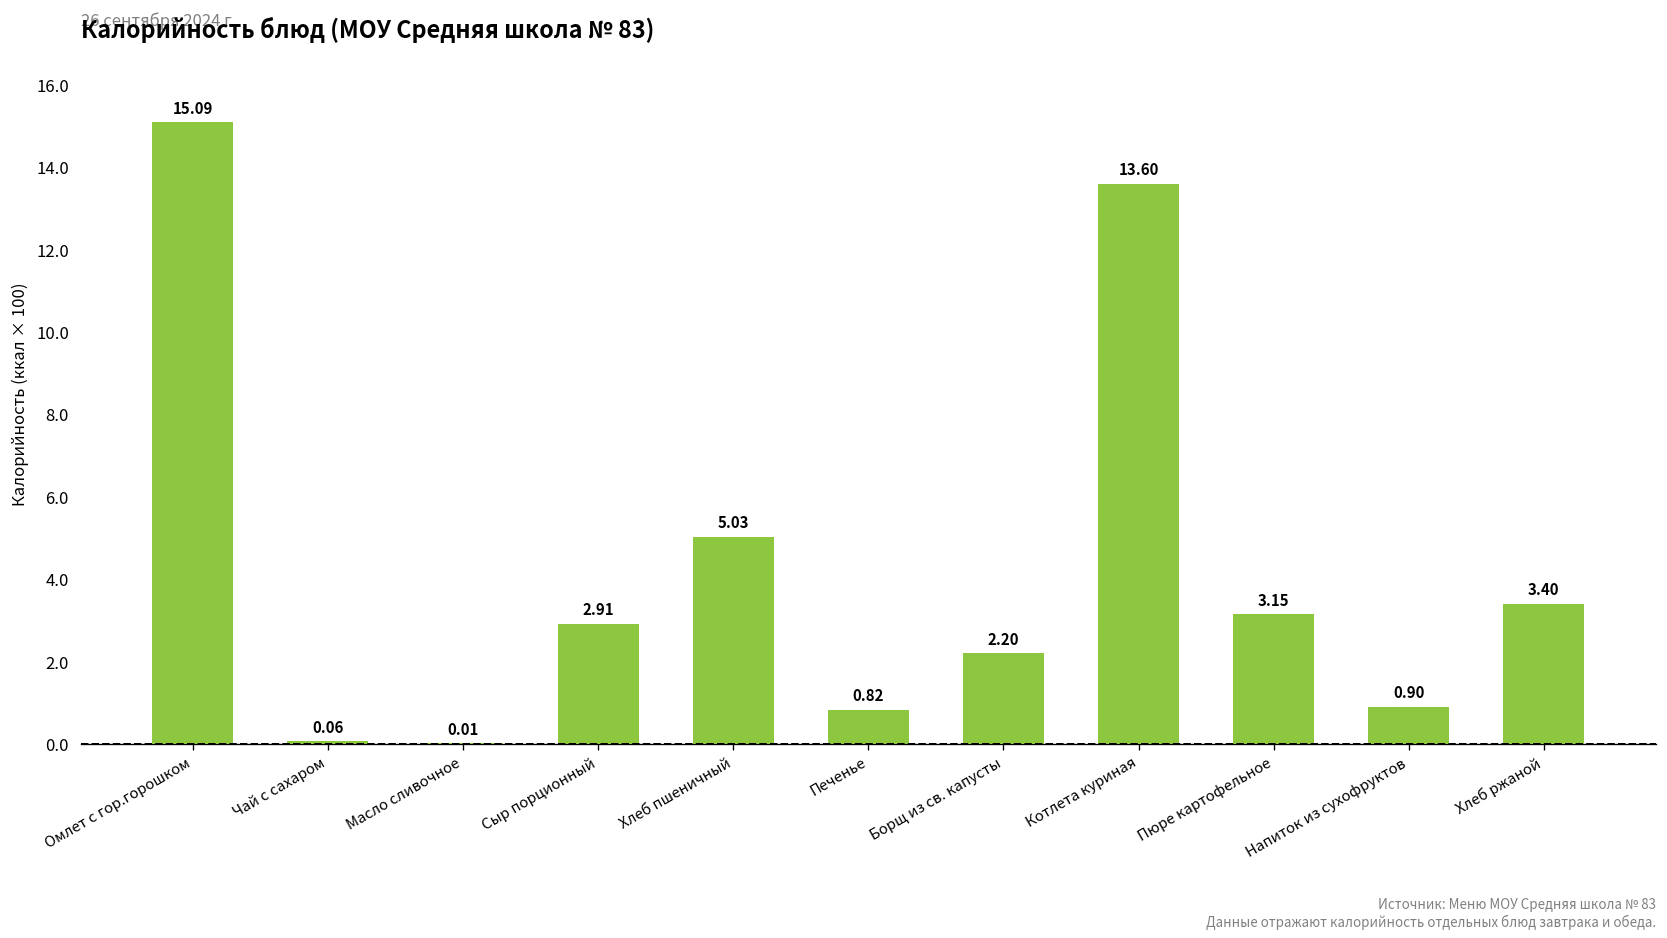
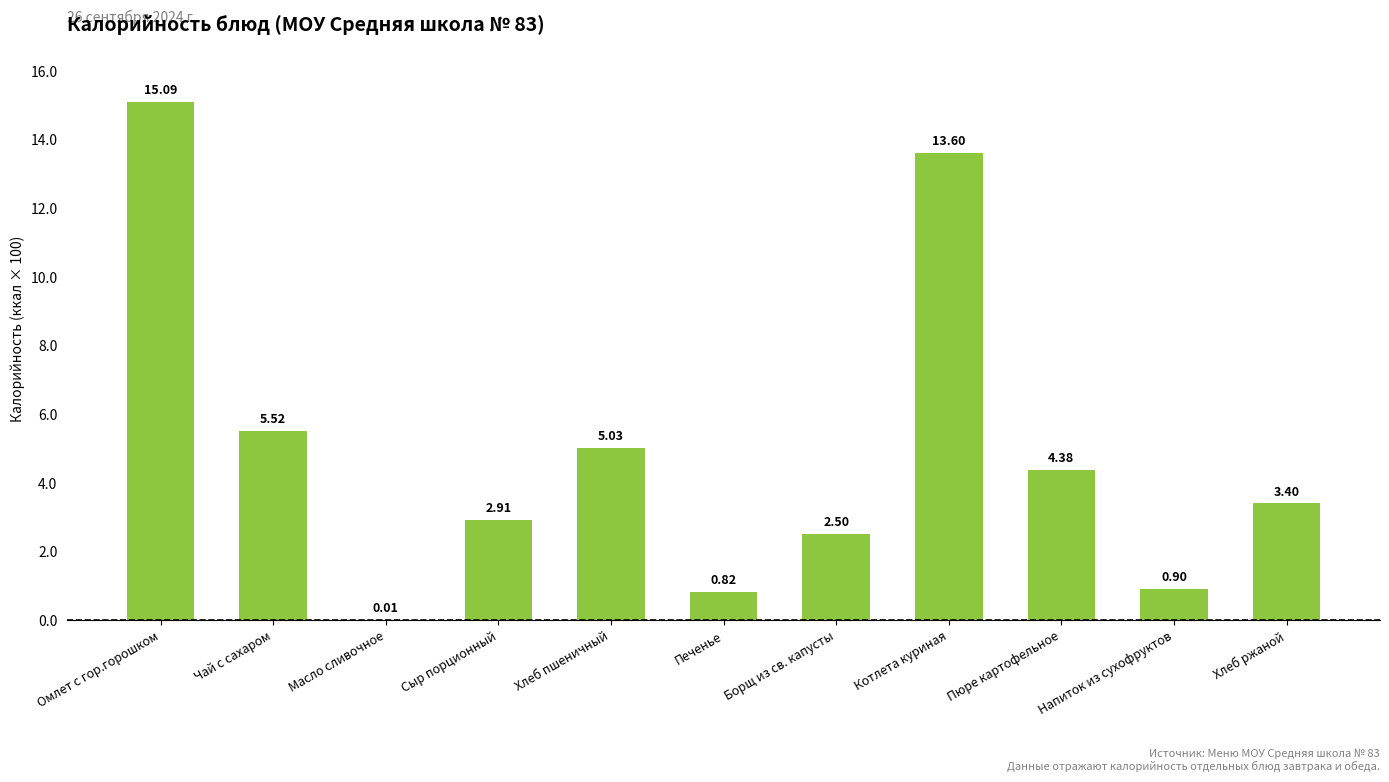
Чай с сахаром: 0.06 -> 5.52
Борщ из св. капусты: 2.20 -> 2.50
Пюре картофельное: 3.15 -> 4.38
